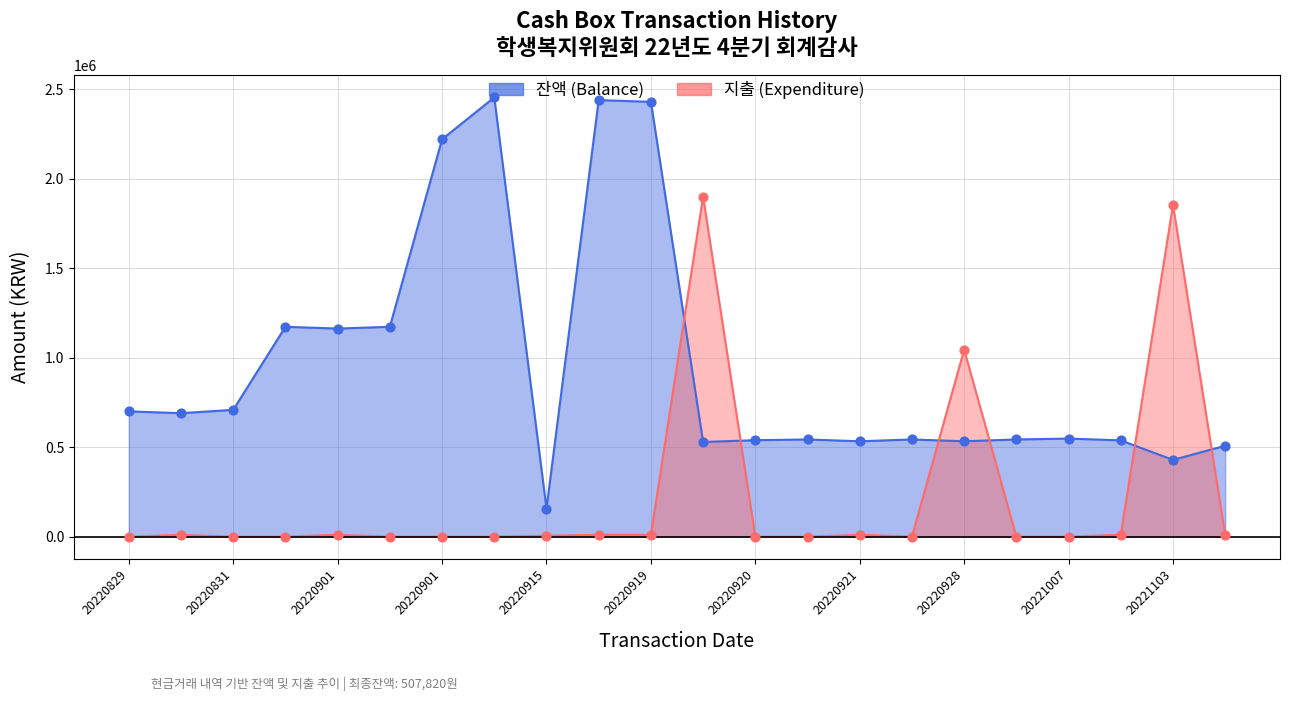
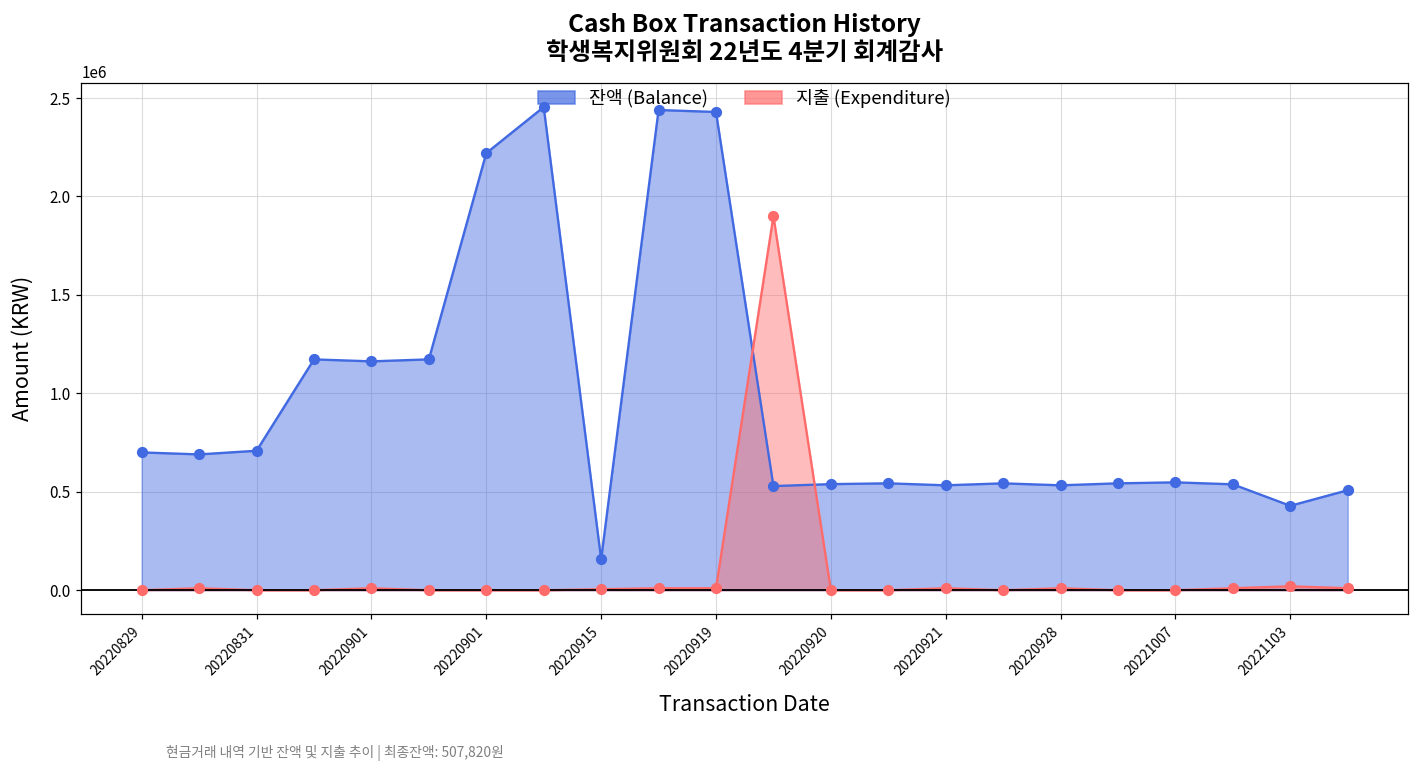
지출 (Expenditure), 20220928: 1040000 -> 10000
지출 (Expenditure), 20221103: 1850000 -> 20000
